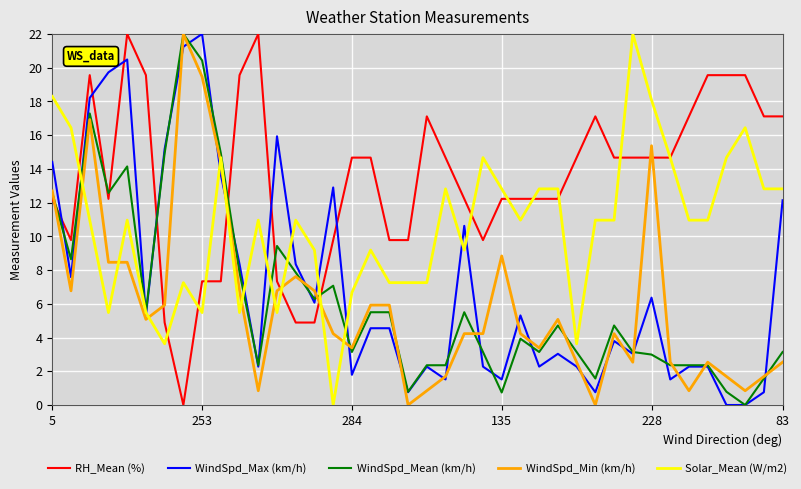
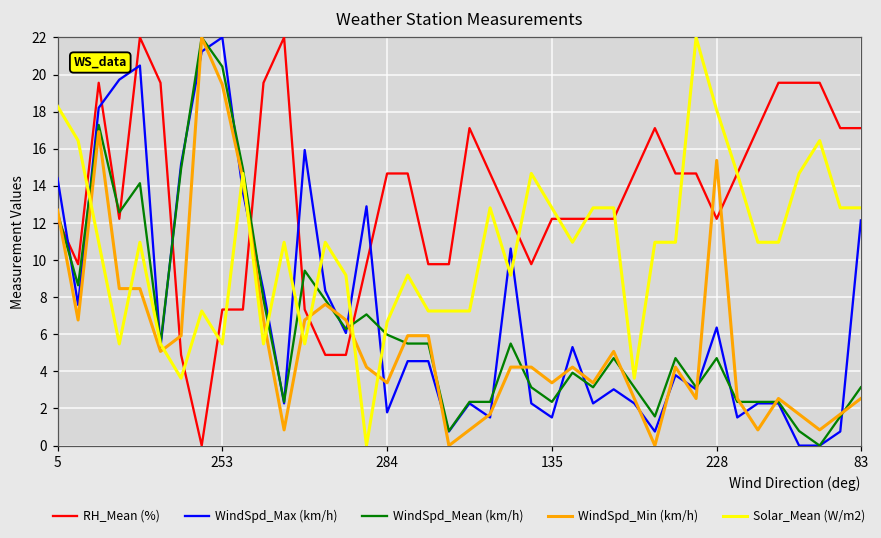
WindSpd_Mean (km/h), 284: 3.1 -> 6.0
WindSpd_Mean (km/h), 135: 0.7 -> 2.4
WindSpd_Min (km/h), 135: 8.8 -> 3.4
RH_Mean (%), 228: 14.7 -> 12.2
WindSpd_Mean (km/h), 228: 3.0 -> 4.7
